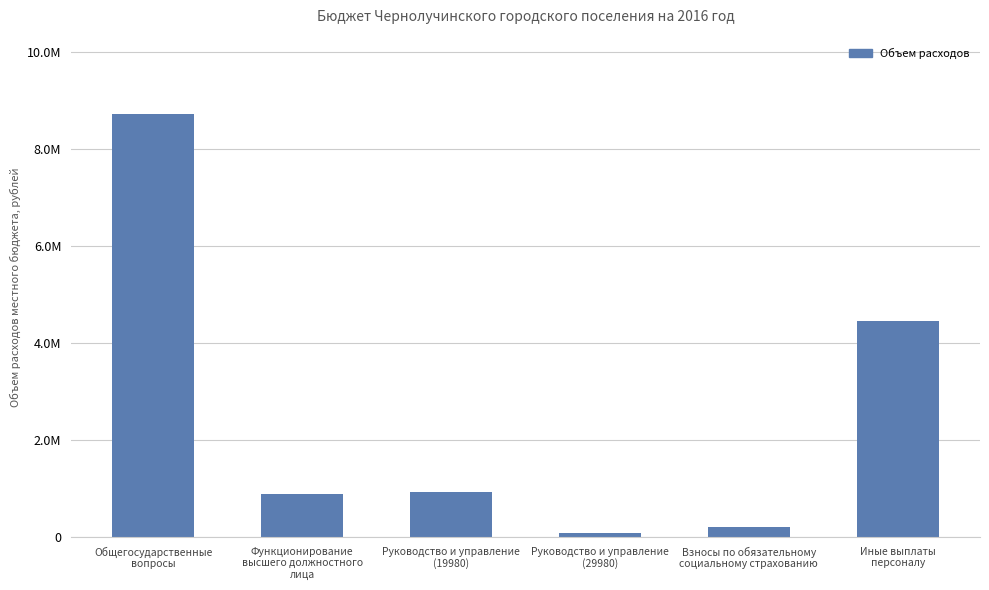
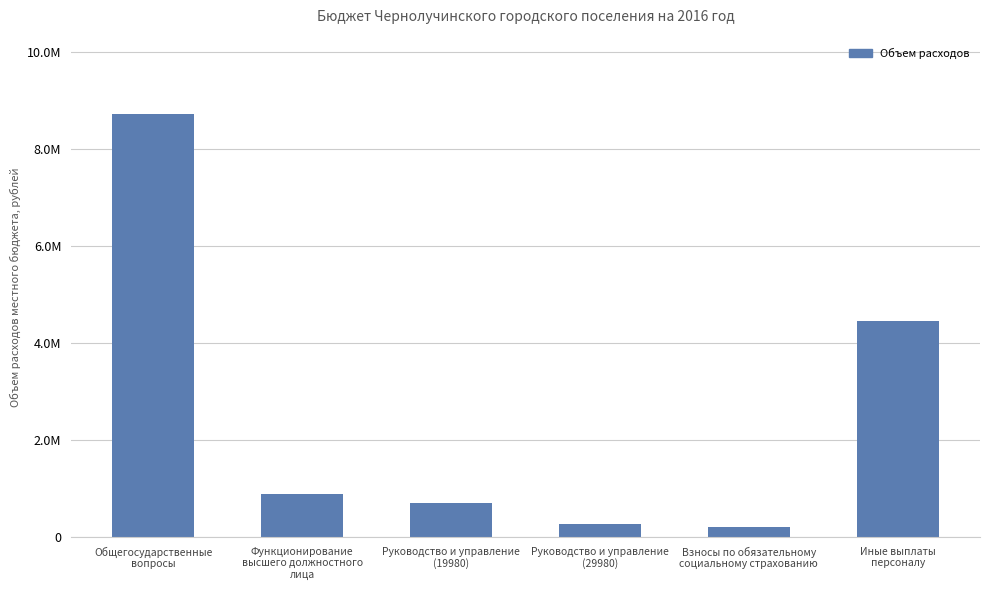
Руководство и управление (19980): 900000 -> 700000
Руководство и управление (29980): 100000 -> 300000
